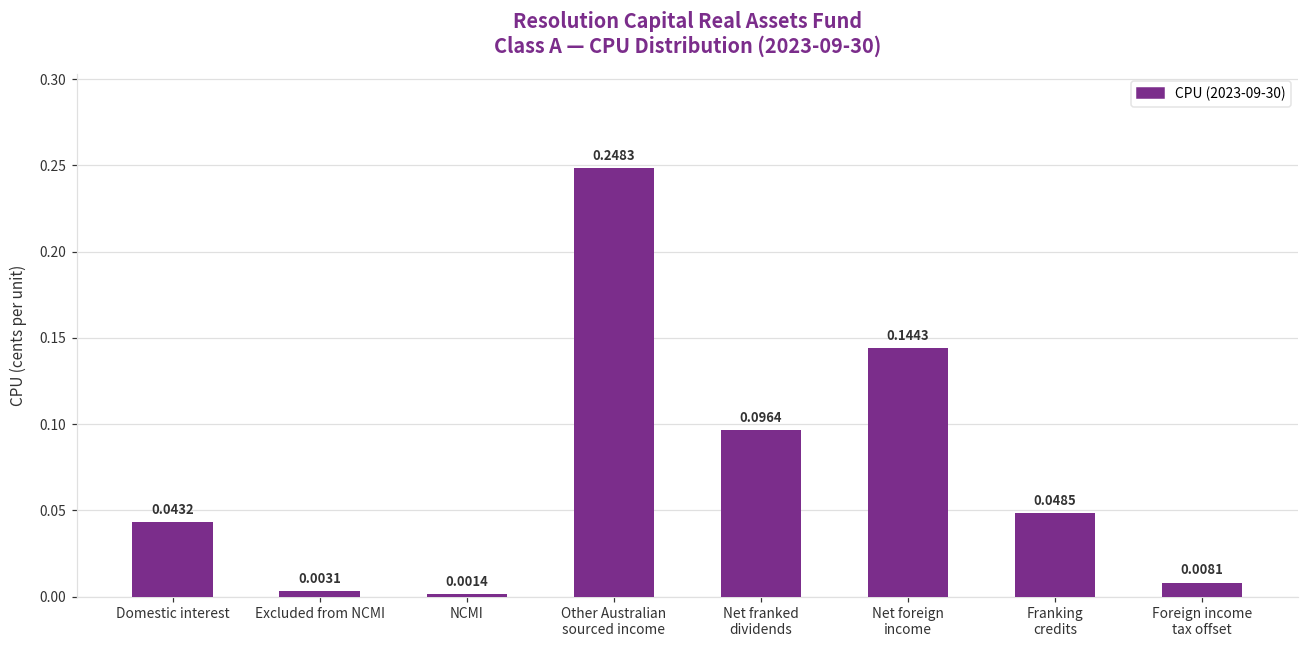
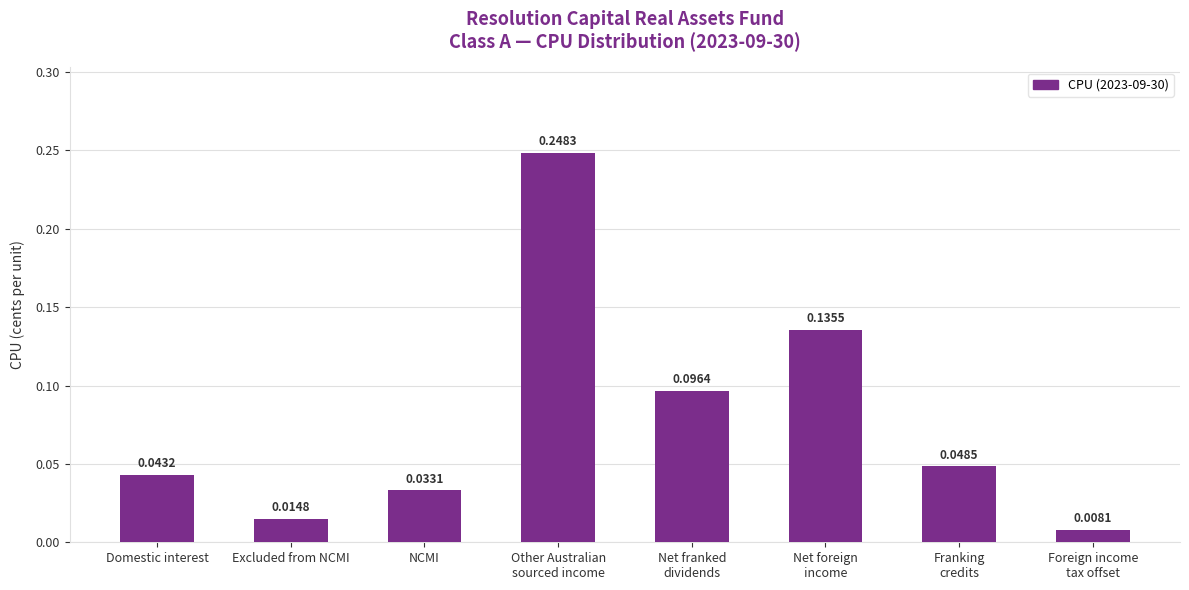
Excluded from NCMI: 0.0031 -> 0.0148
NCMI: 0.0014 -> 0.0331
Net foreign income: 0.1443 -> 0.1355
